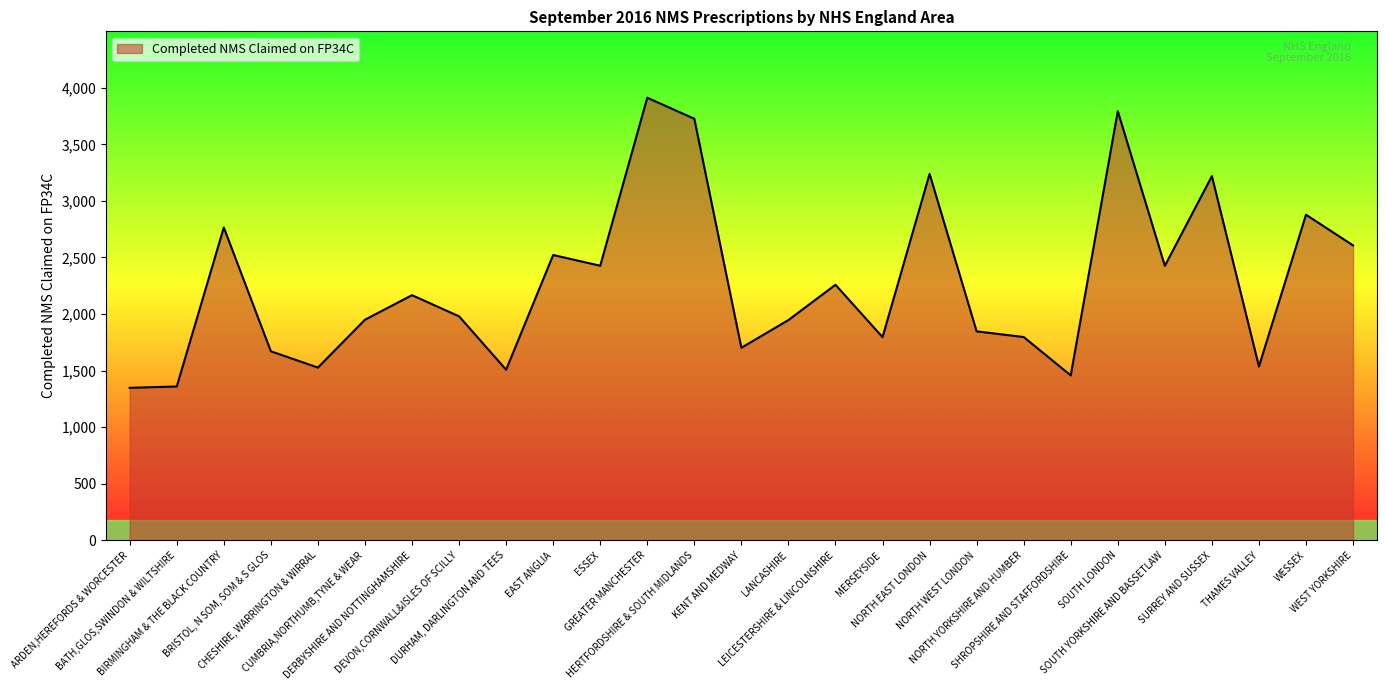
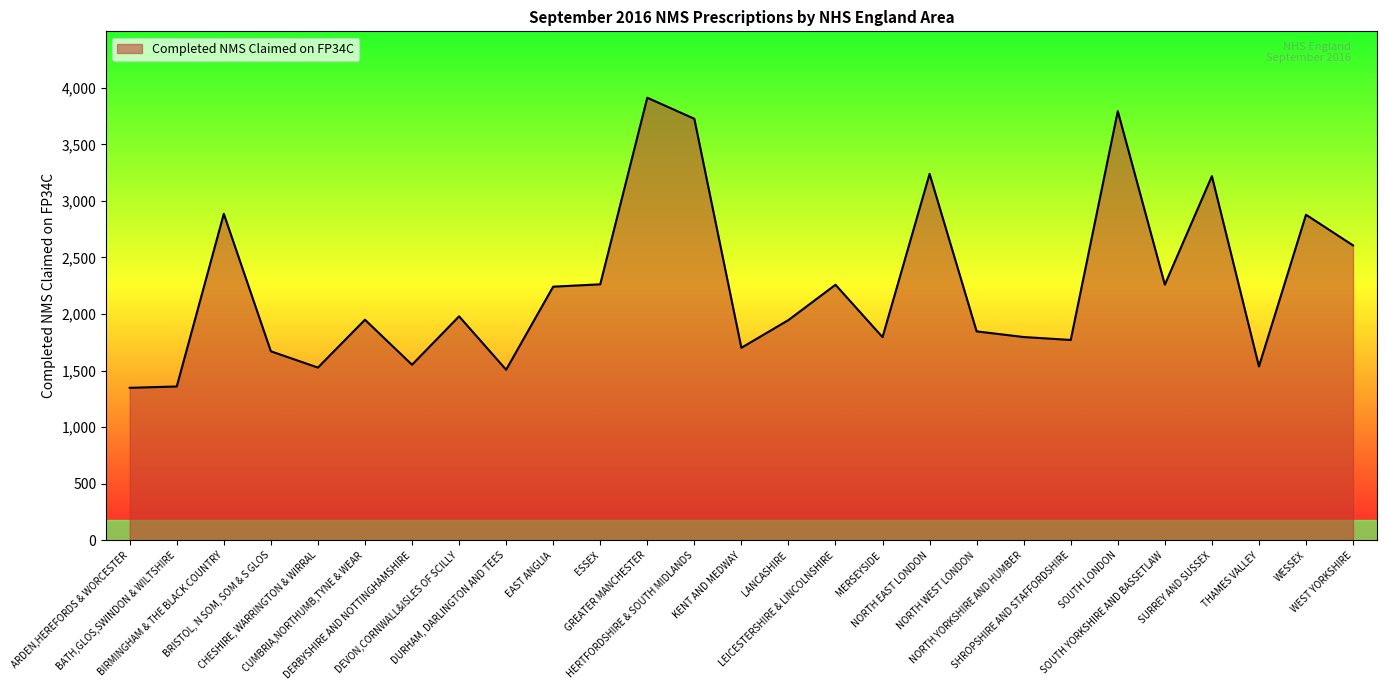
BIRMINGHAM & THE BLACK COUNTRY: 2,770 -> 2,890
DERBYSHIRE AND NOTTINGHAMSHIRE: 2,170 -> 1,550
EAST ANGLIA: 2,520 -> 2,240
ESSEX: 2,430 -> 2,260
SHROPSHIRE AND STAFFORDSHIRE: 1,460 -> 1,770
SOUTH YORKSHIRE AND BASSETLAW: 2,430 -> 2,260
